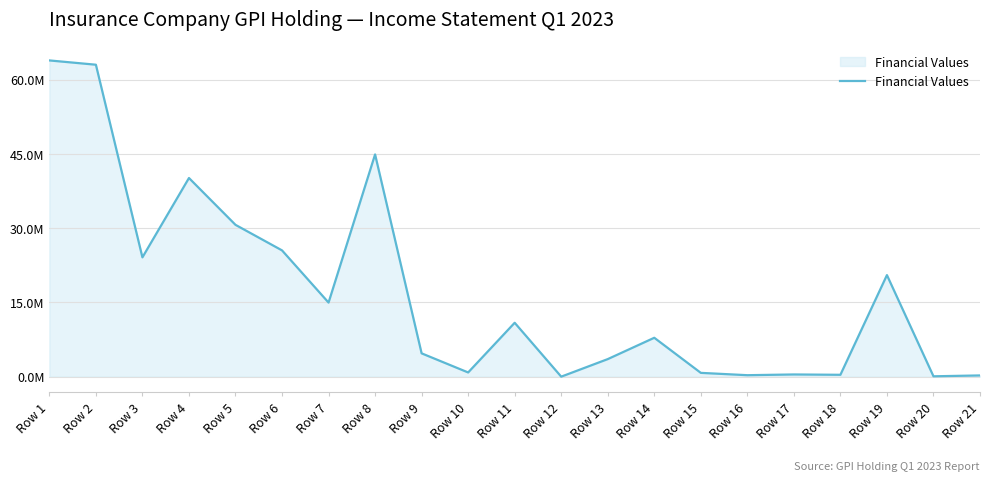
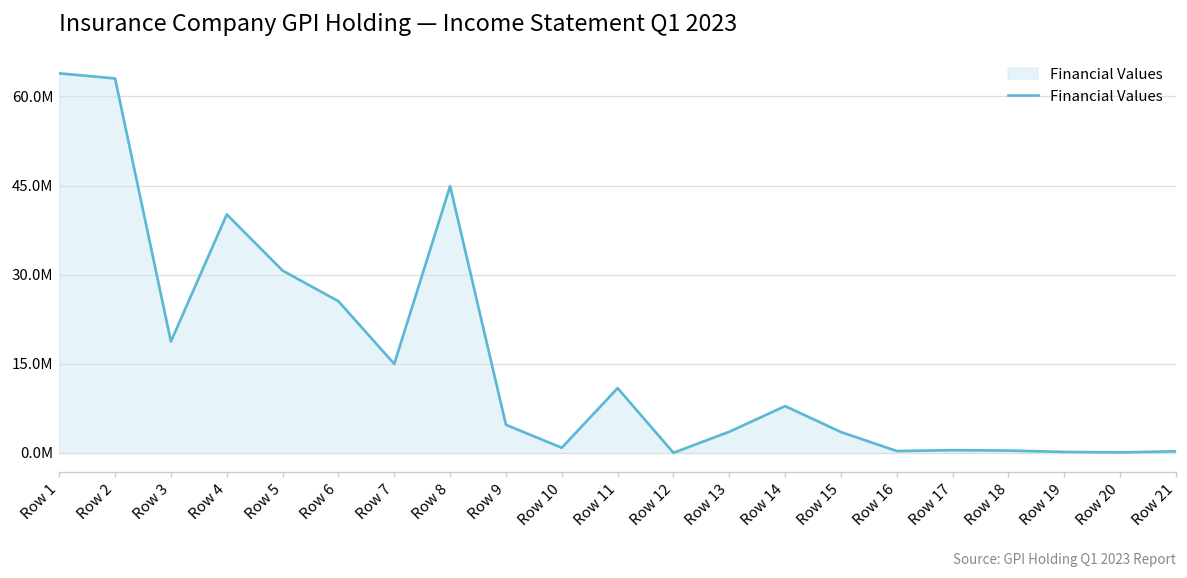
Row 3: 24000000 -> 19000000
Row 15: 1000000 -> 3000000
Row 19: 21000000 -> 0
